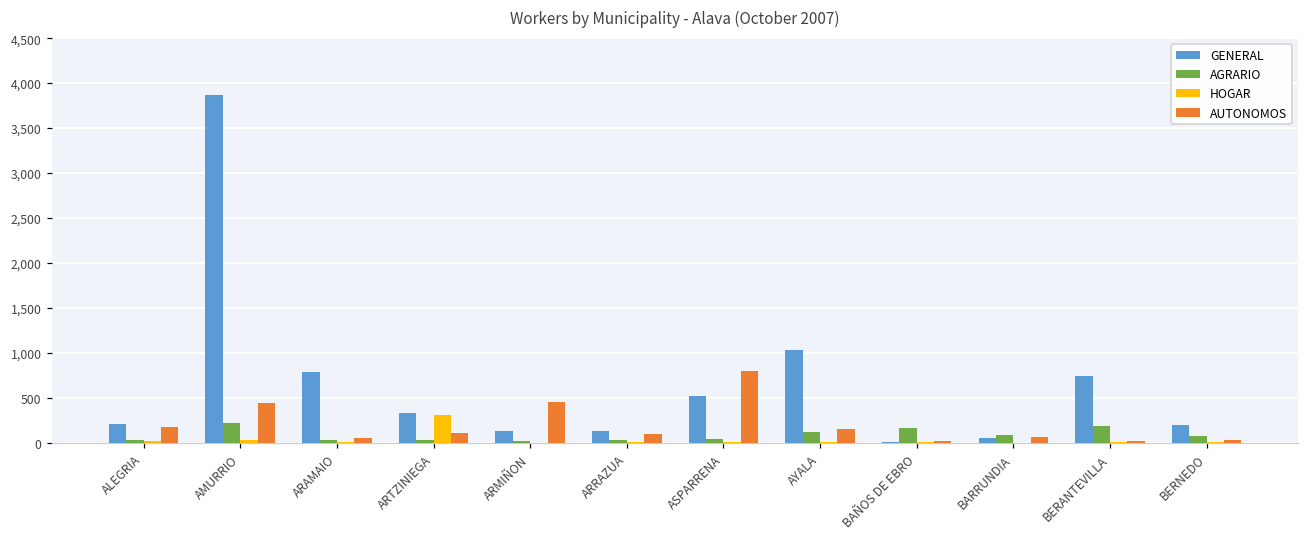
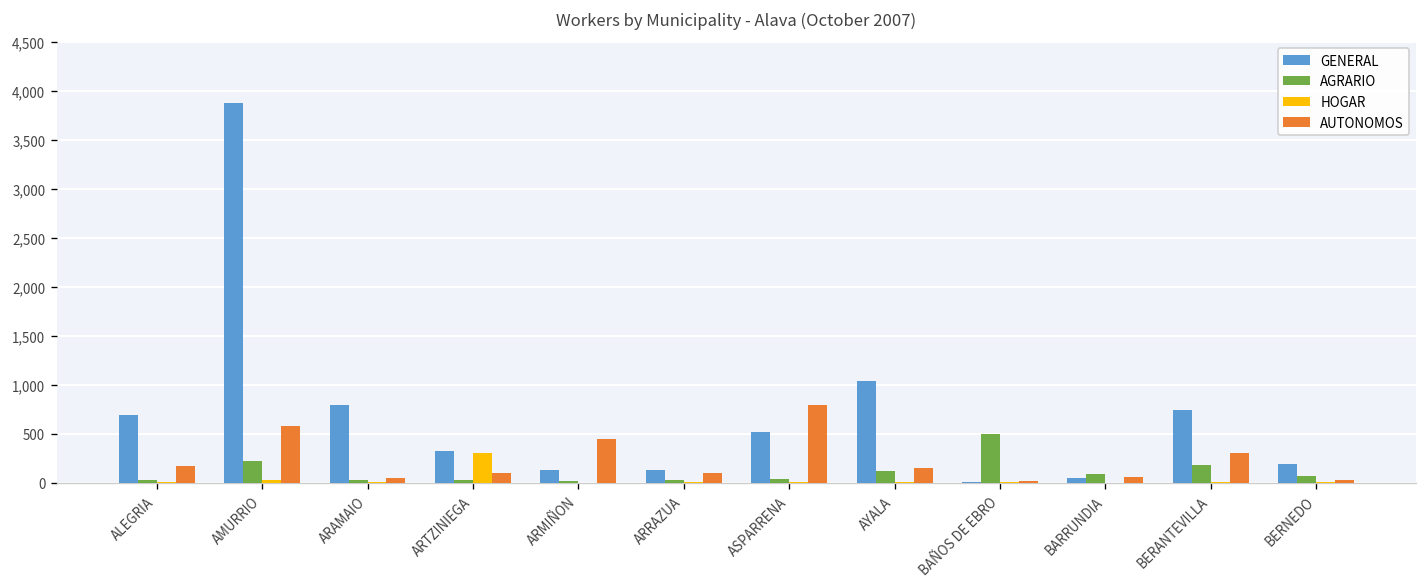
GENERAL, ALEGRIA: 200 -> 700
AUTONOMOS, AMURRIO: 400 -> 600
AGRARIO, BAÑOS DE EBRO: 200 -> 500
AUTONOMOS, BERANTEVILLA: 0 -> 300
